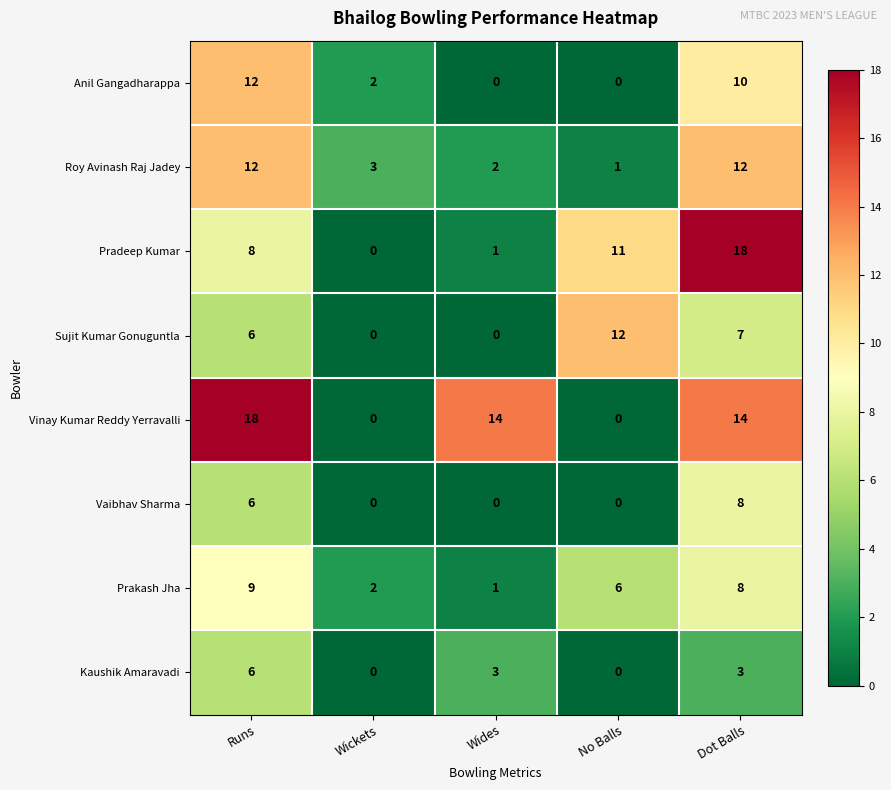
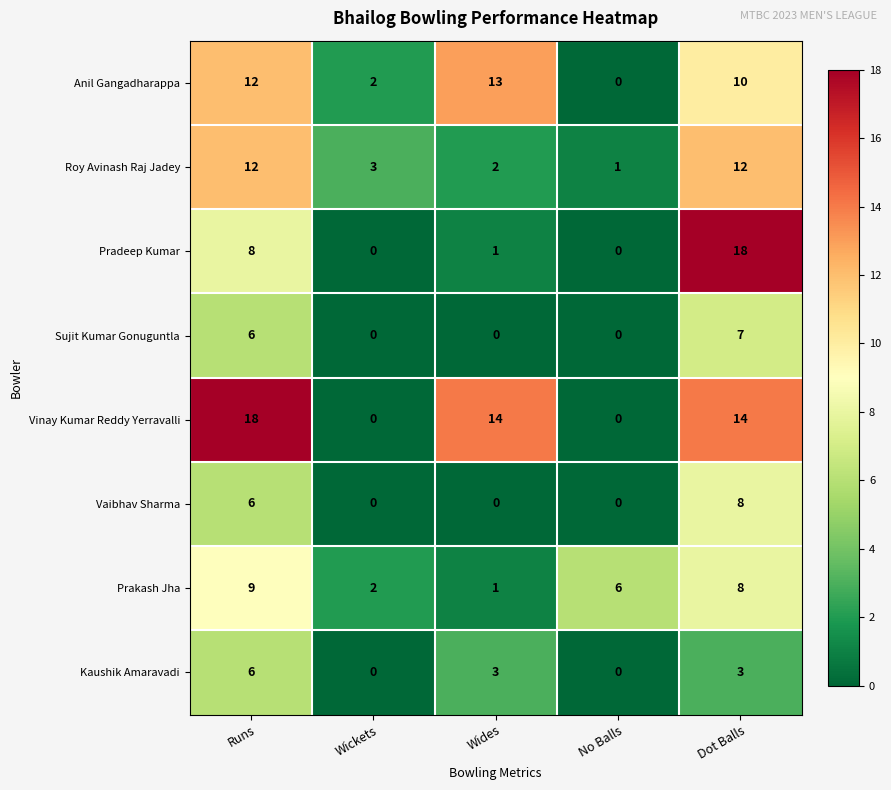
Anil Gangadharappa, Wides: 0 -> 13
Pradeep Kumar, No Balls: 11 -> 0
Sujit Kumar Gonuguntla, No Balls: 12 -> 0
